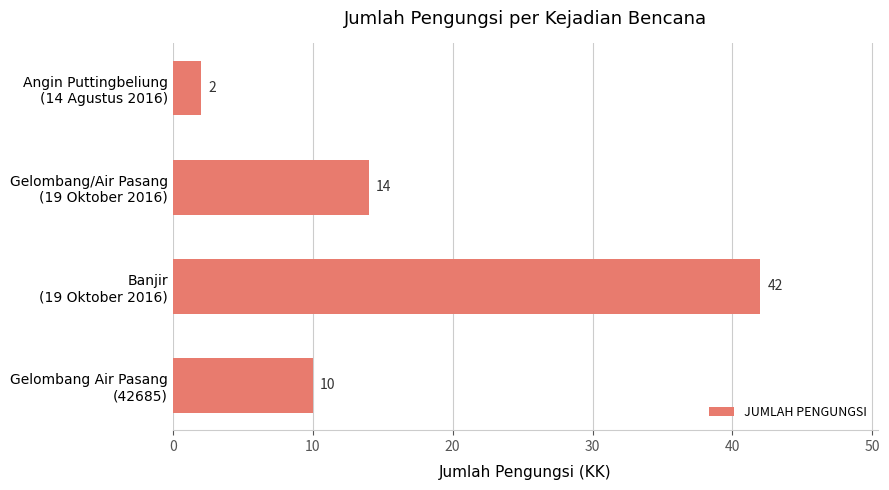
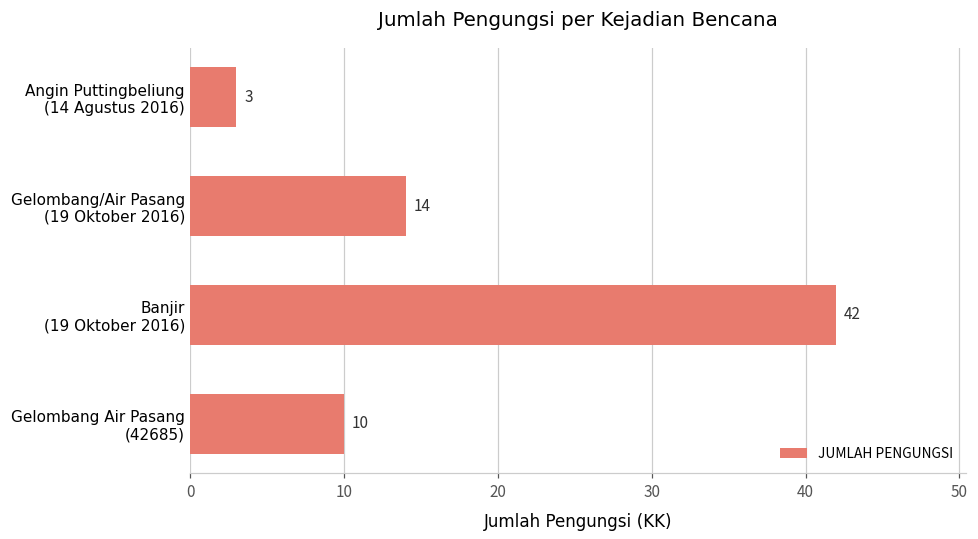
Angin Puttingbeliung (14 Agustus 2016): 2 -> 3
